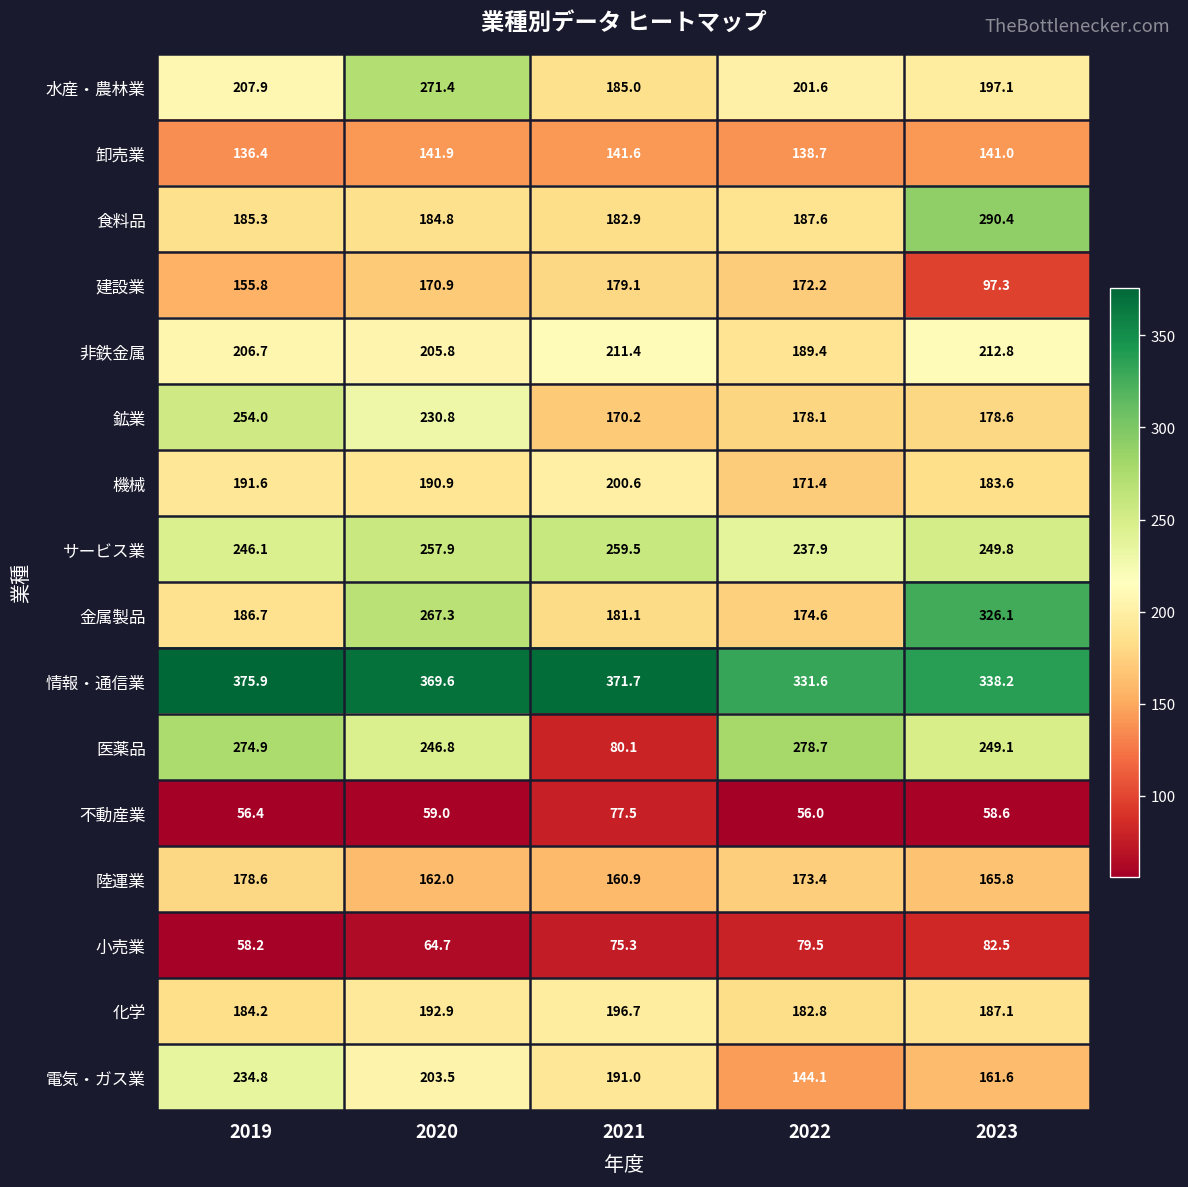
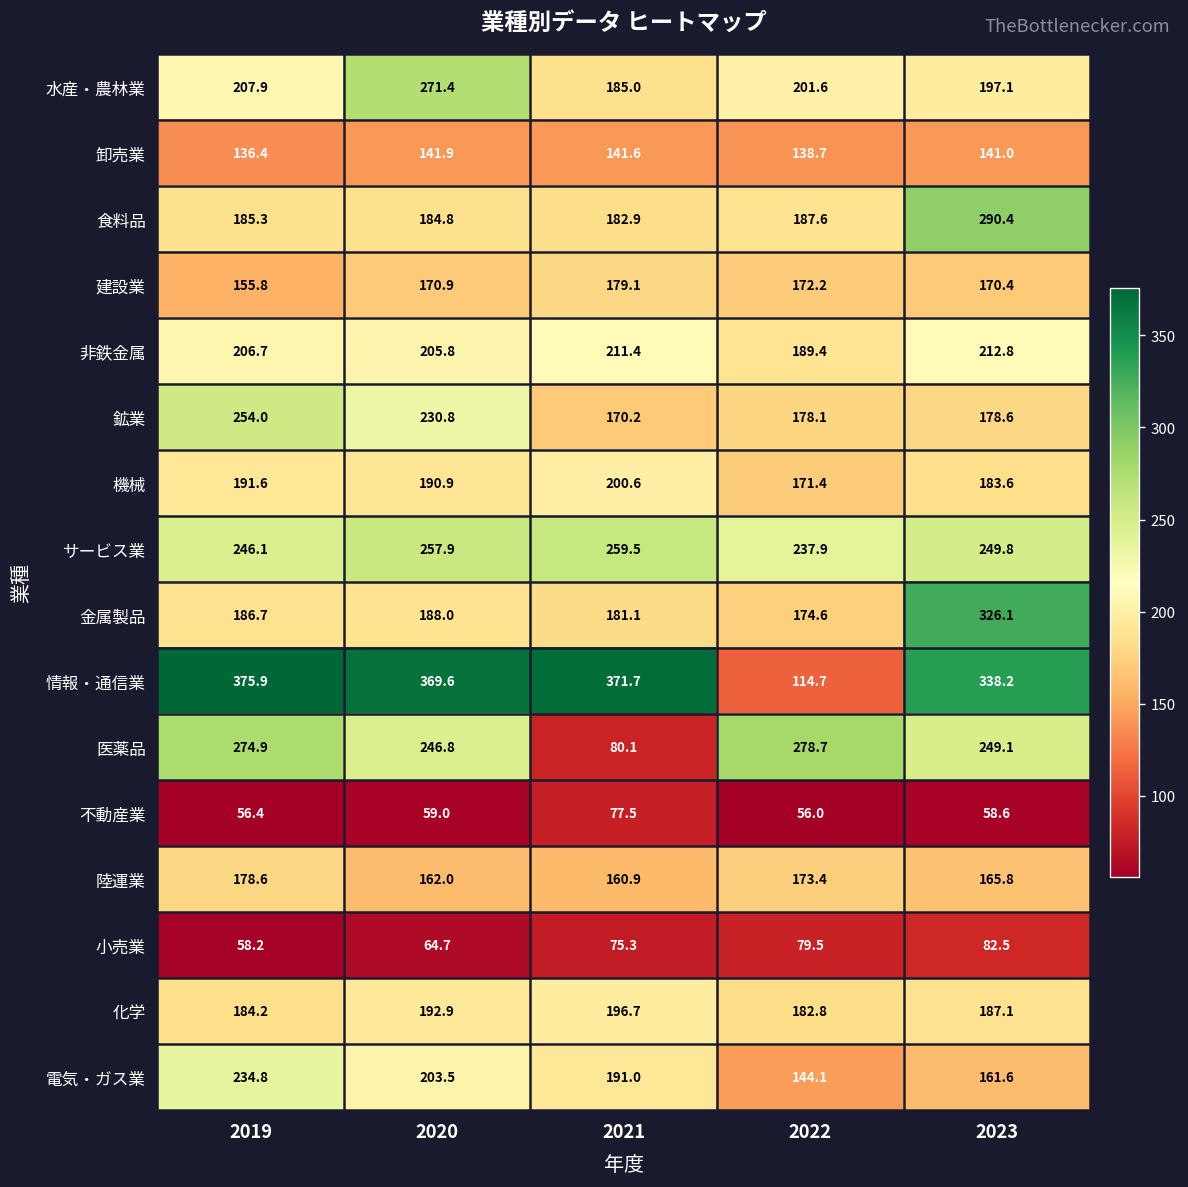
建設業, 2023: 97.3 -> 170.4
金属製品, 2020: 267.3 -> 188.0
情報・通信業, 2022: 331.6 -> 114.7
